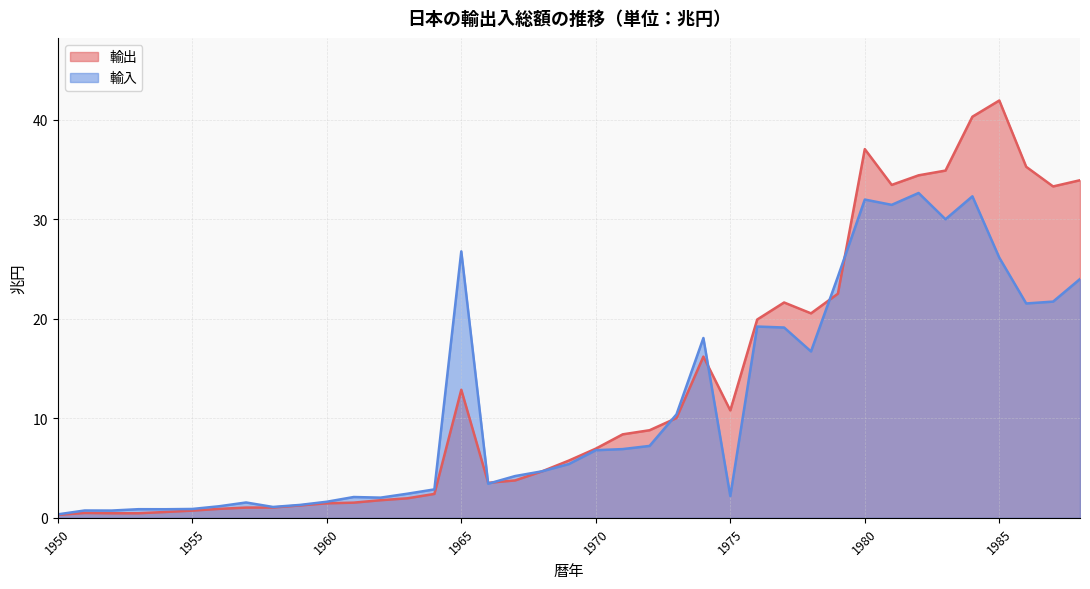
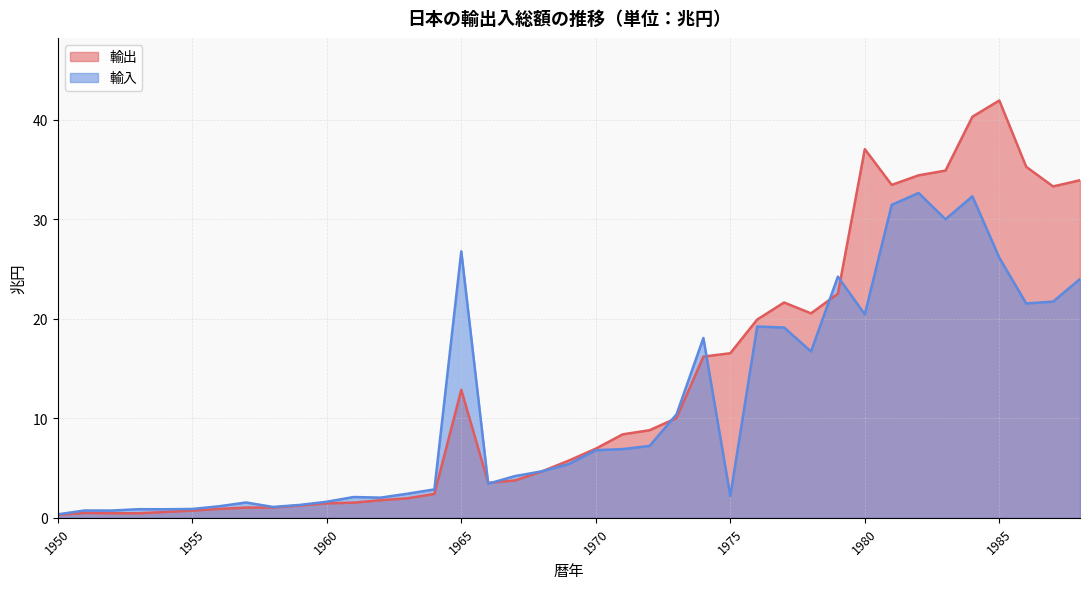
輸出, 1975: 11 -> 17
輸入, 1980: 32 -> 20
